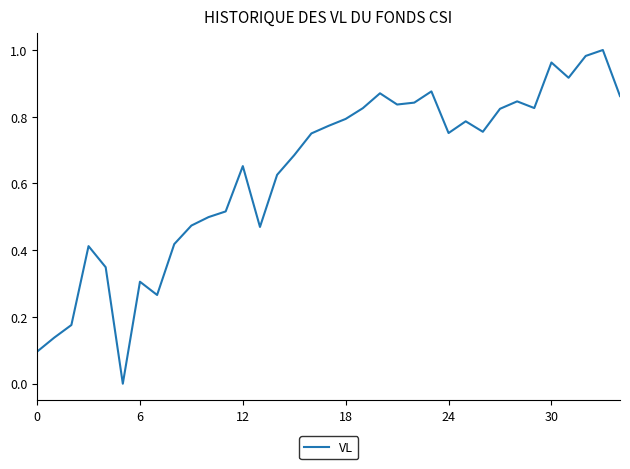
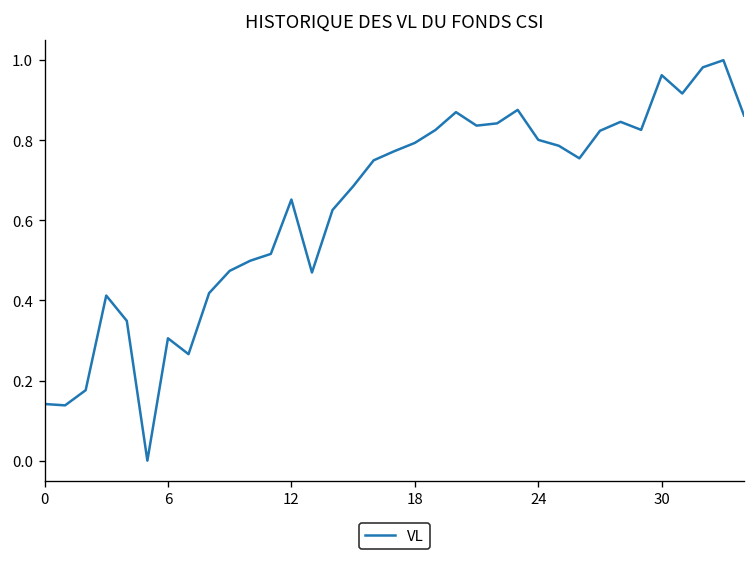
0: 0.10 -> 0.14
24: 0.75 -> 0.80
